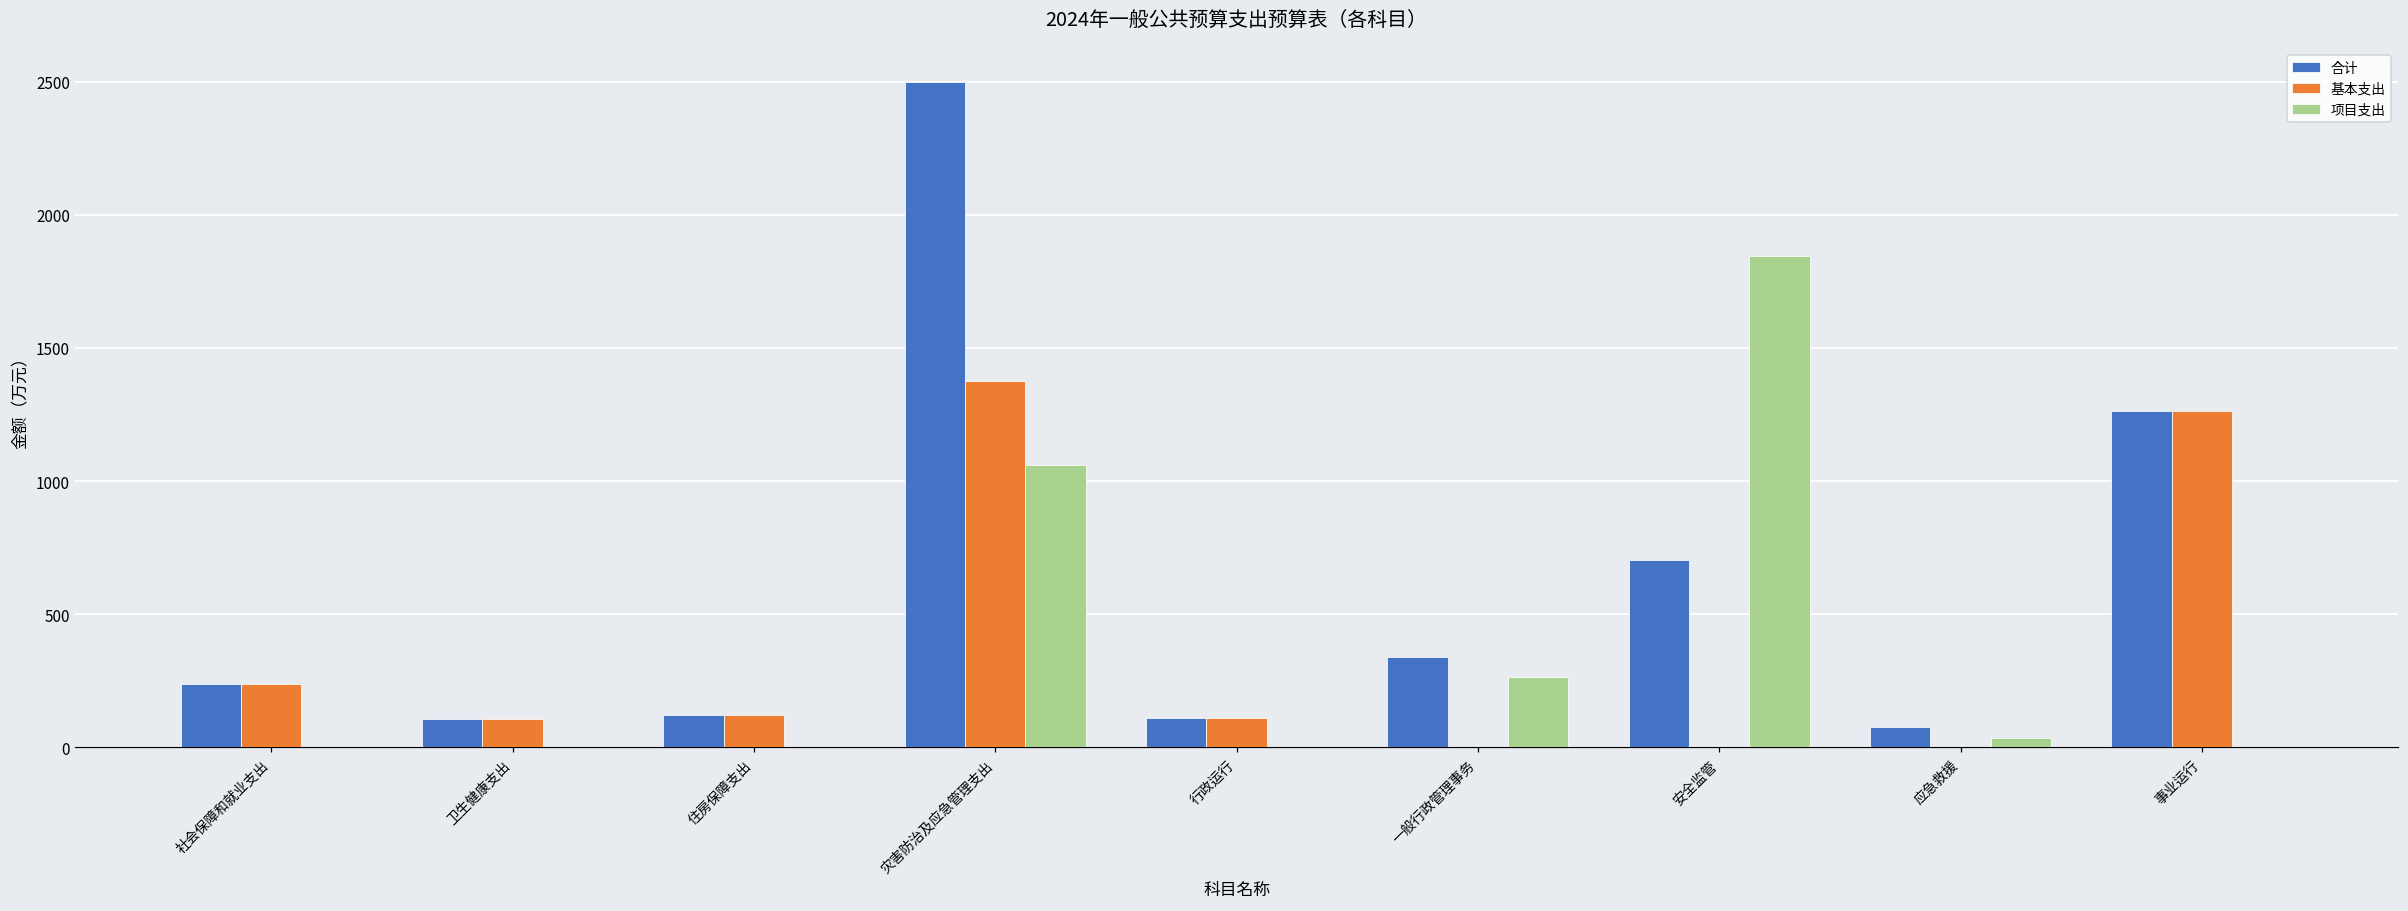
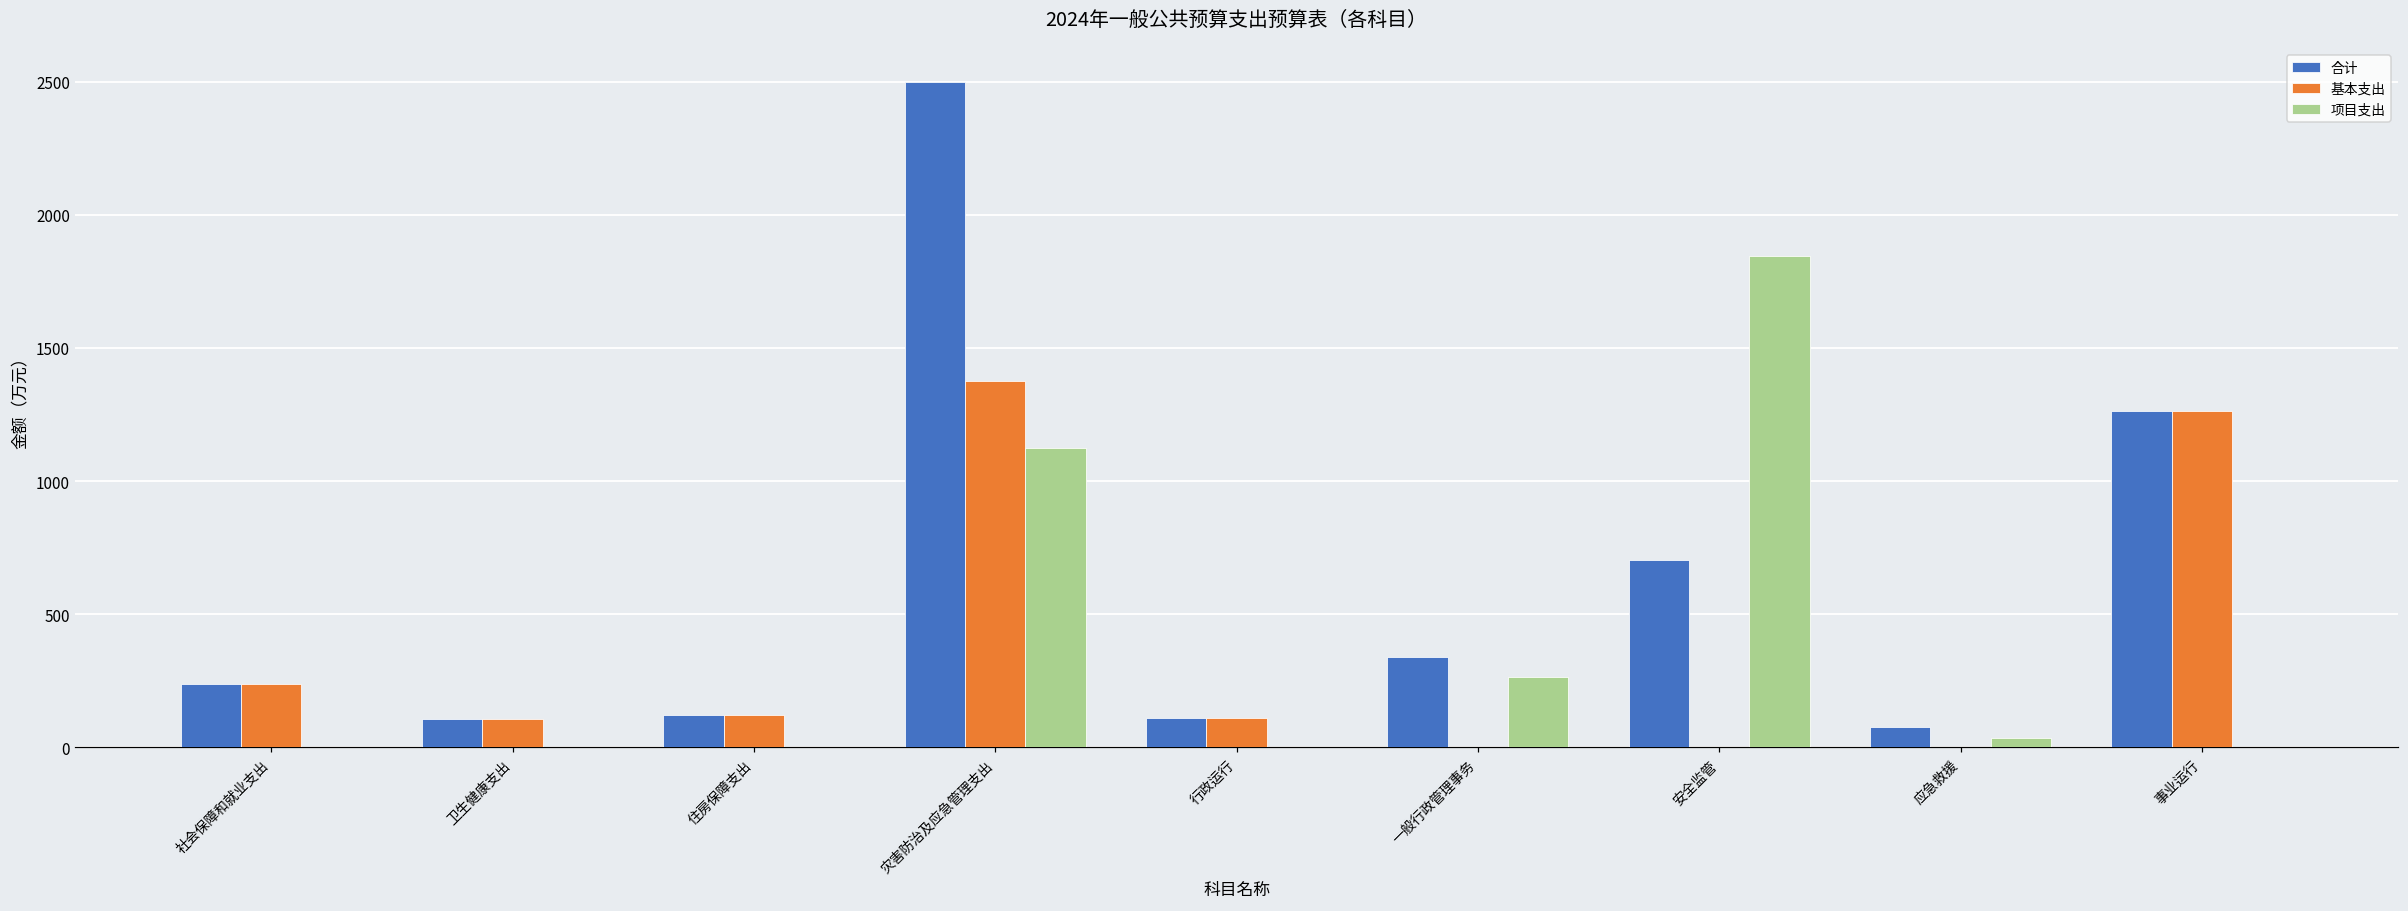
项目支出, 灾害防治及应急管理支出: 1060 -> 1120
